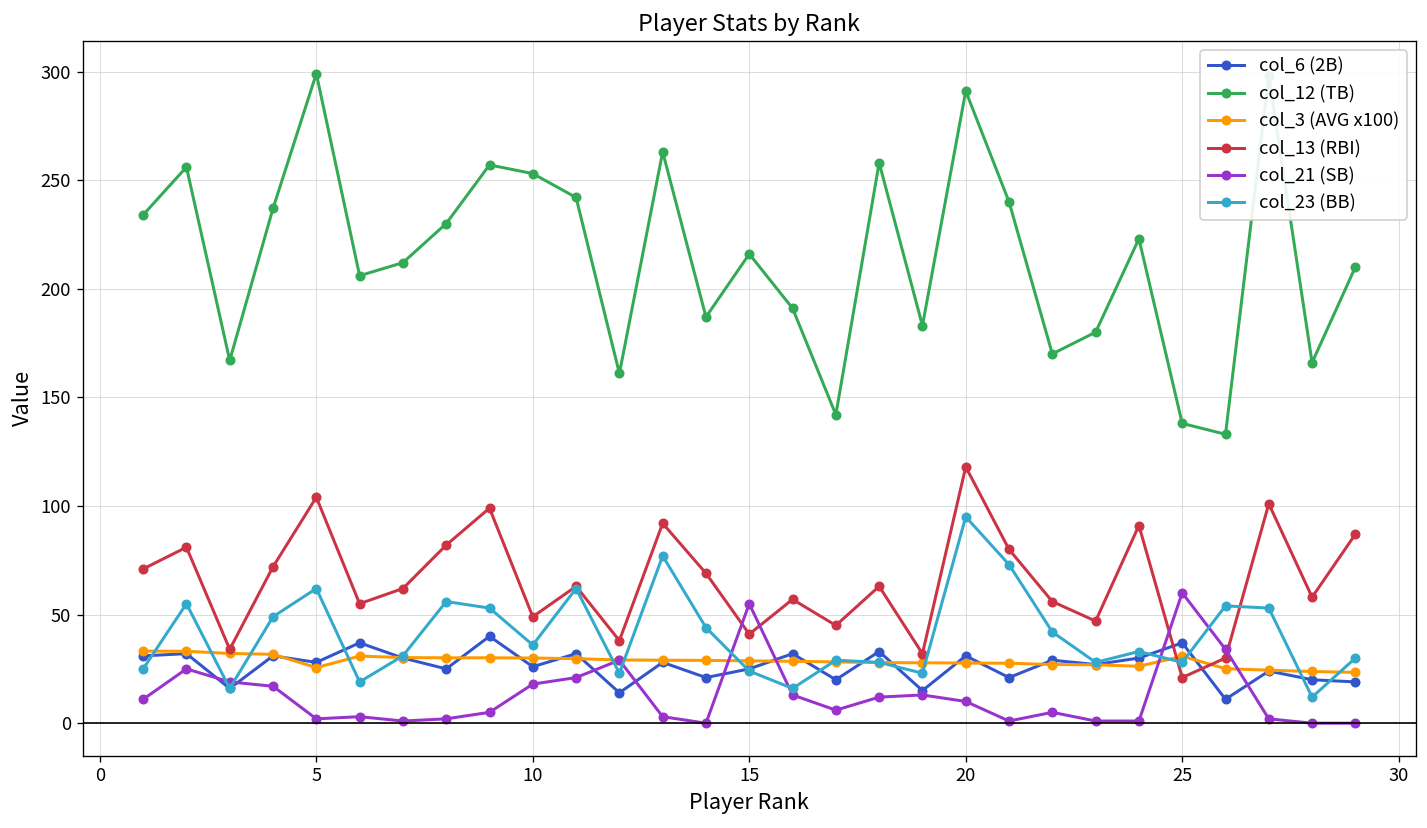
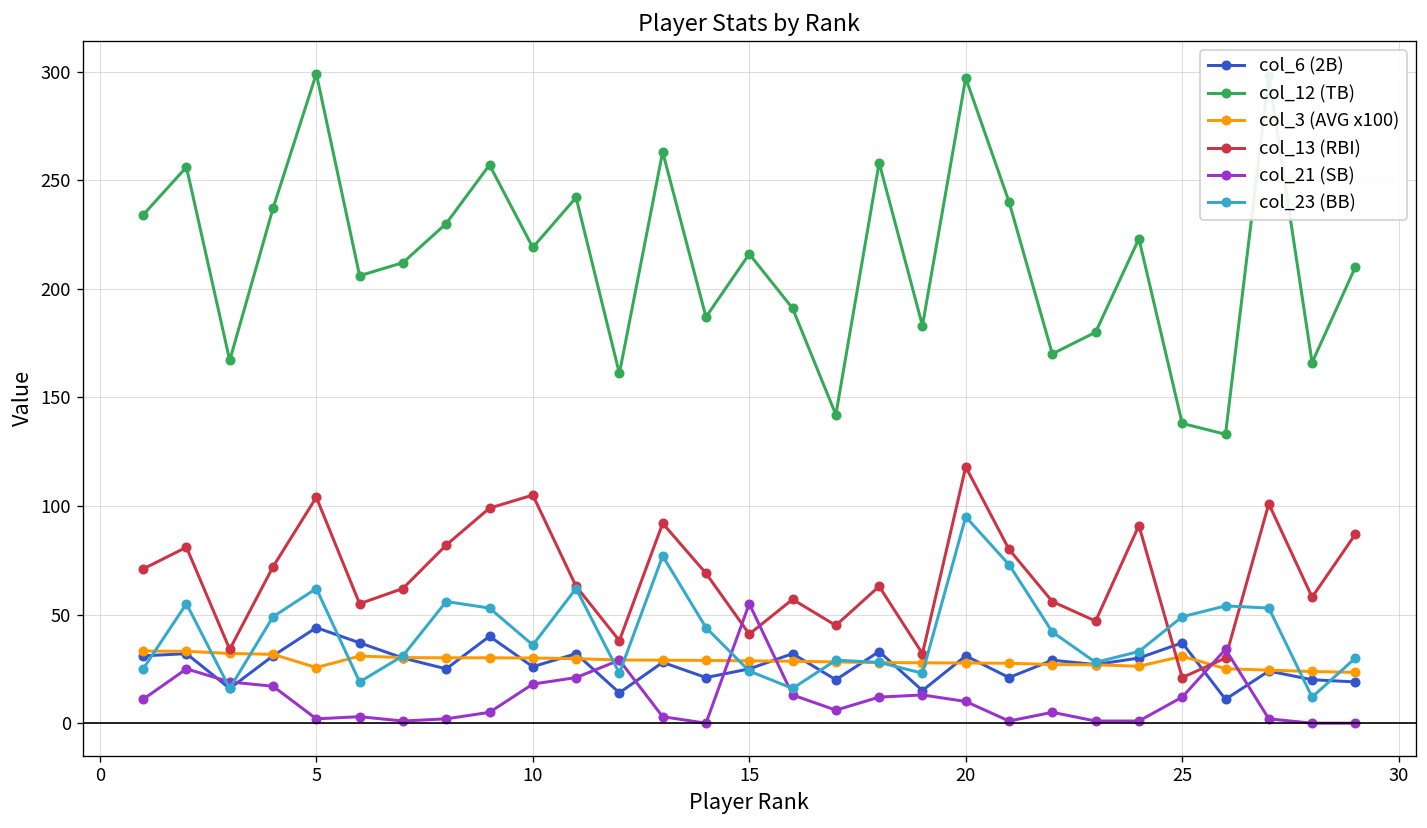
col_6 (2B), 5: 28 -> 44
col_12 (TB), 10: 253 -> 219
col_13 (RBI), 10: 49 -> 105
col_12 (TB), 20: 291 -> 297
col_21 (SB), 25: 60 -> 12
col_23 (BB), 25: 28 -> 49
